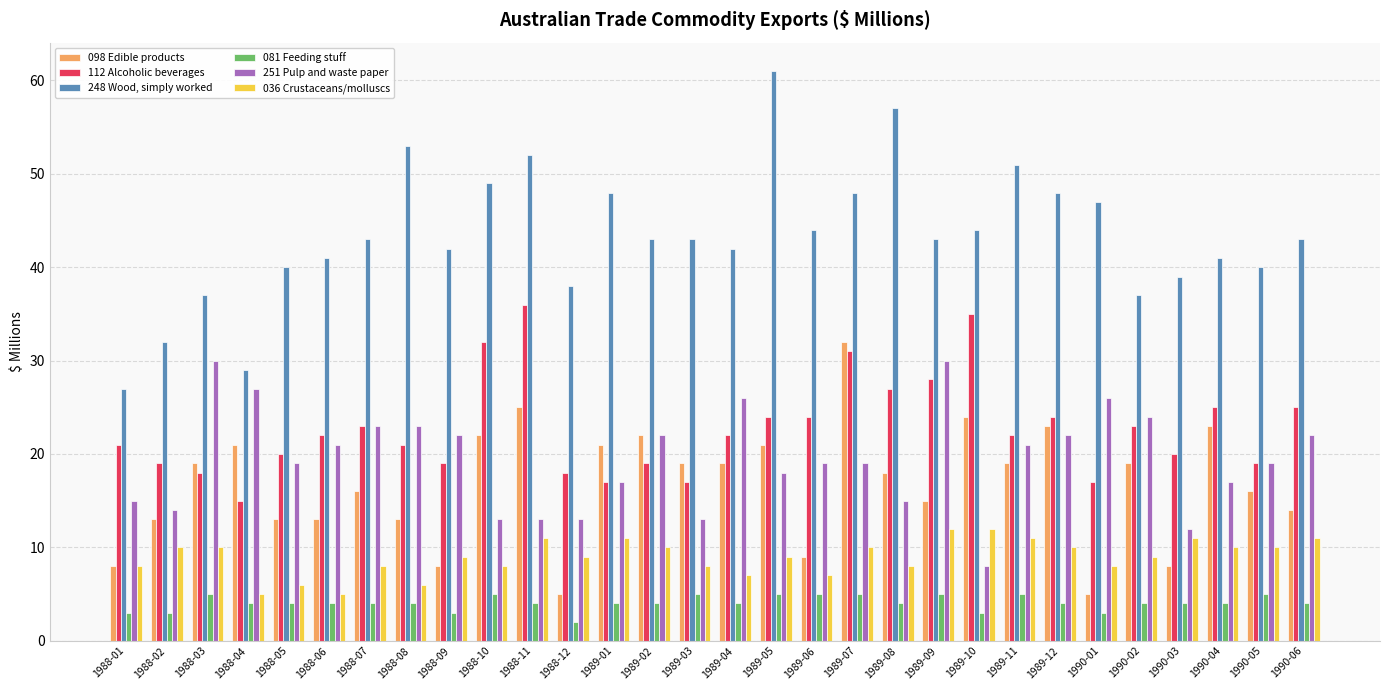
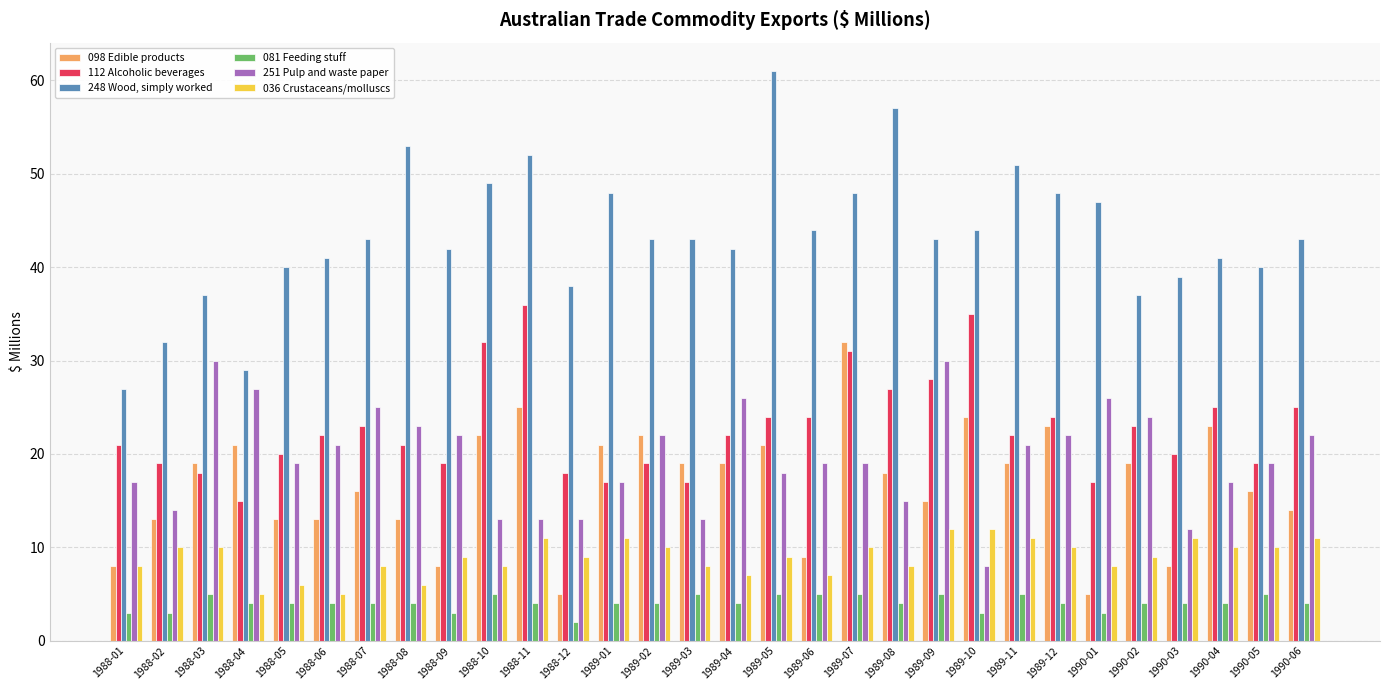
251 Pulp and waste paper, 1988-01: 15 -> 17
251 Pulp and waste paper, 1988-07: 23 -> 25
